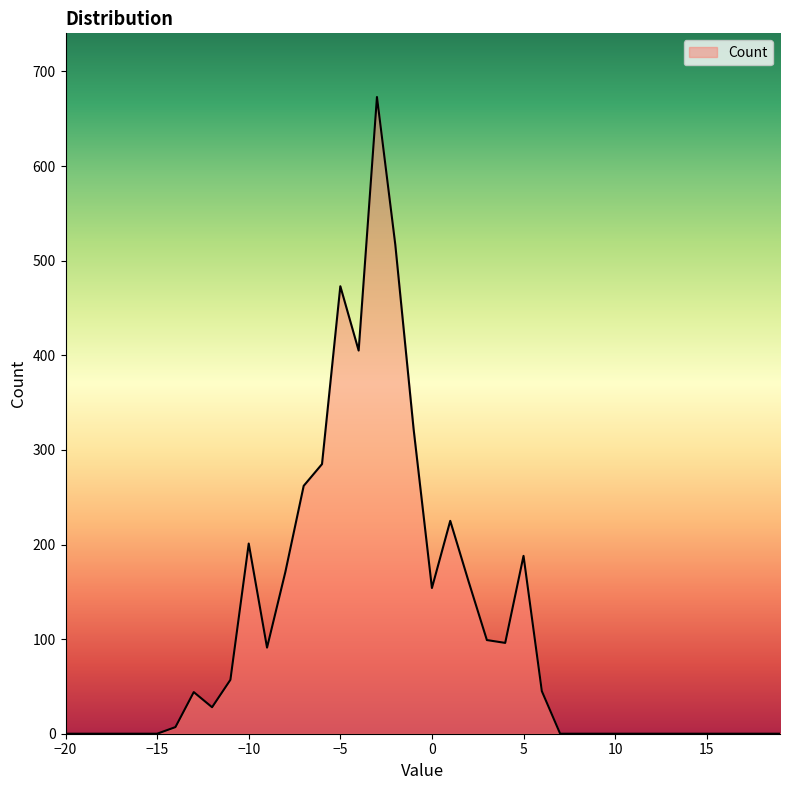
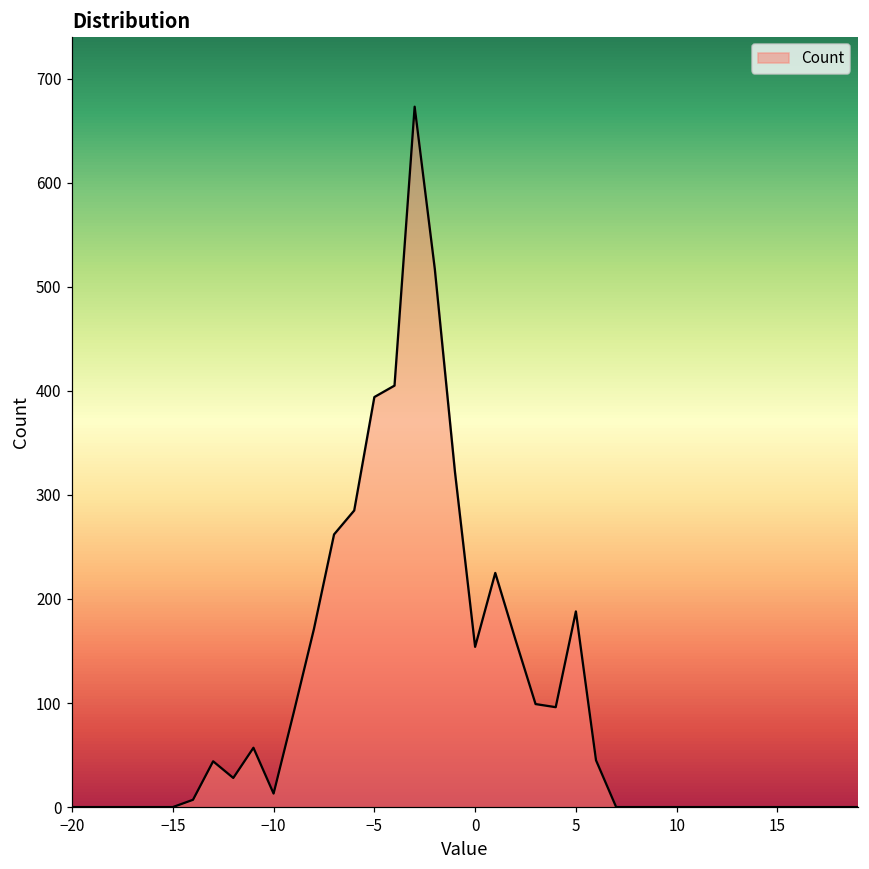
−10: 200 -> 10
−5: 470 -> 390
